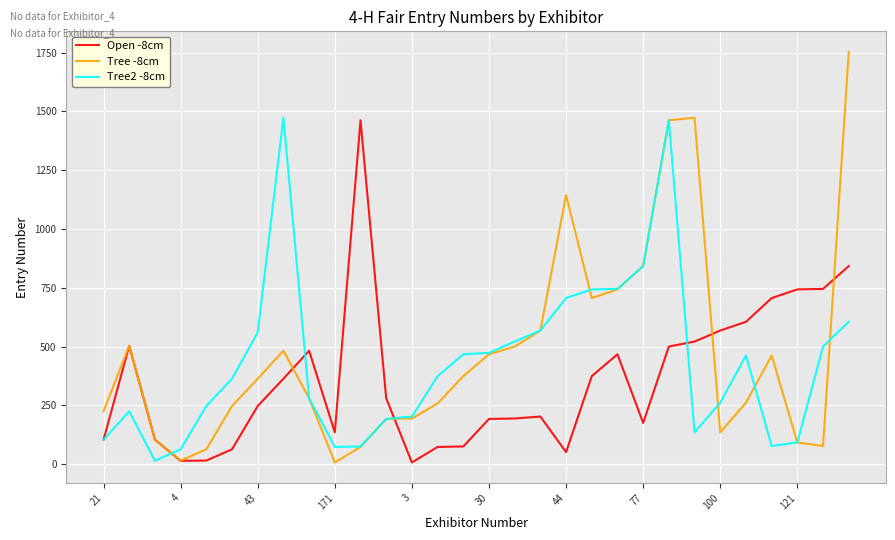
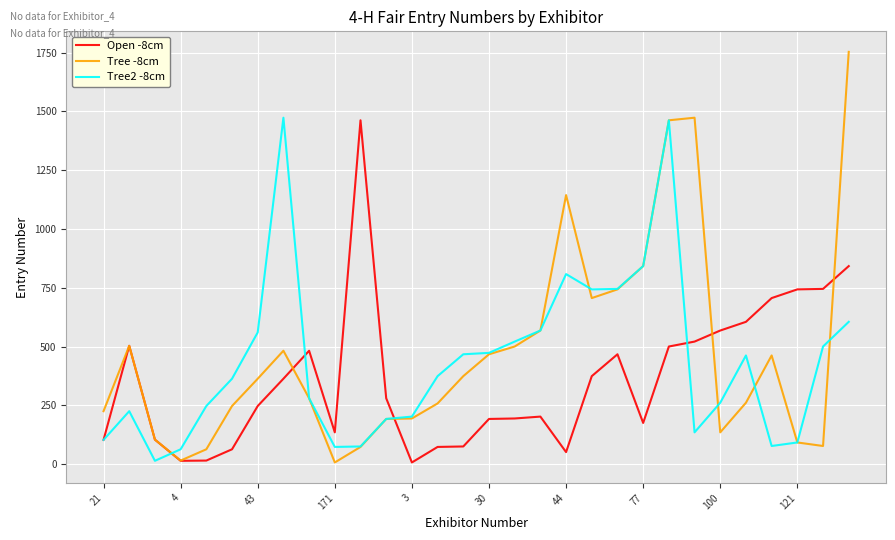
Tree2 -8cm, 44: 710 -> 810
